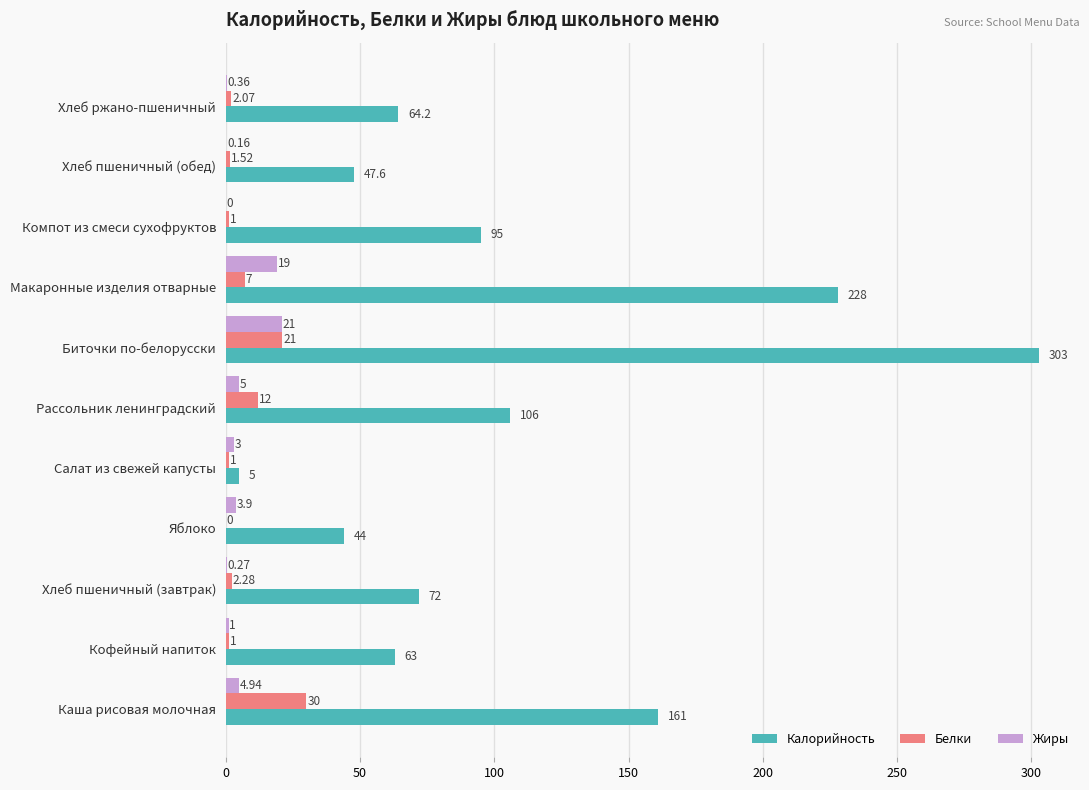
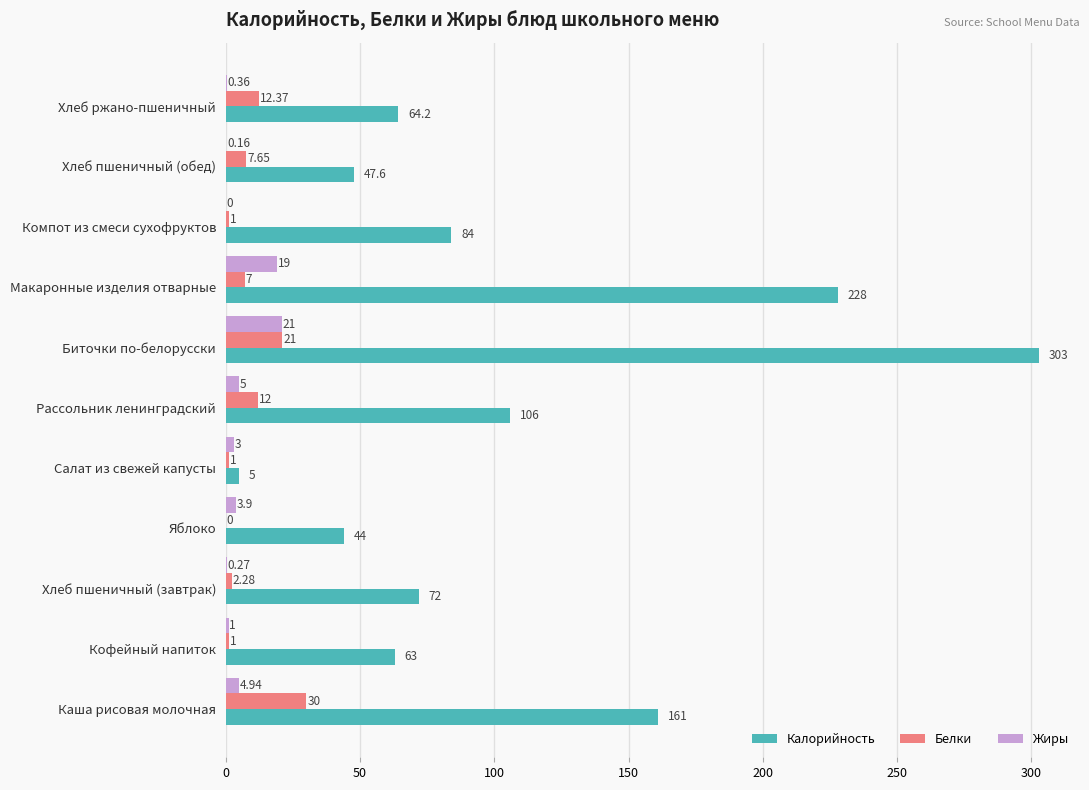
Белки, Хлеб ржано-пшеничный: 2.07 -> 12.37
Белки, Хлеб пшеничный (обед): 1.52 -> 7.65
Калорийность, Компот из смеси сухофруктов: 95 -> 84
